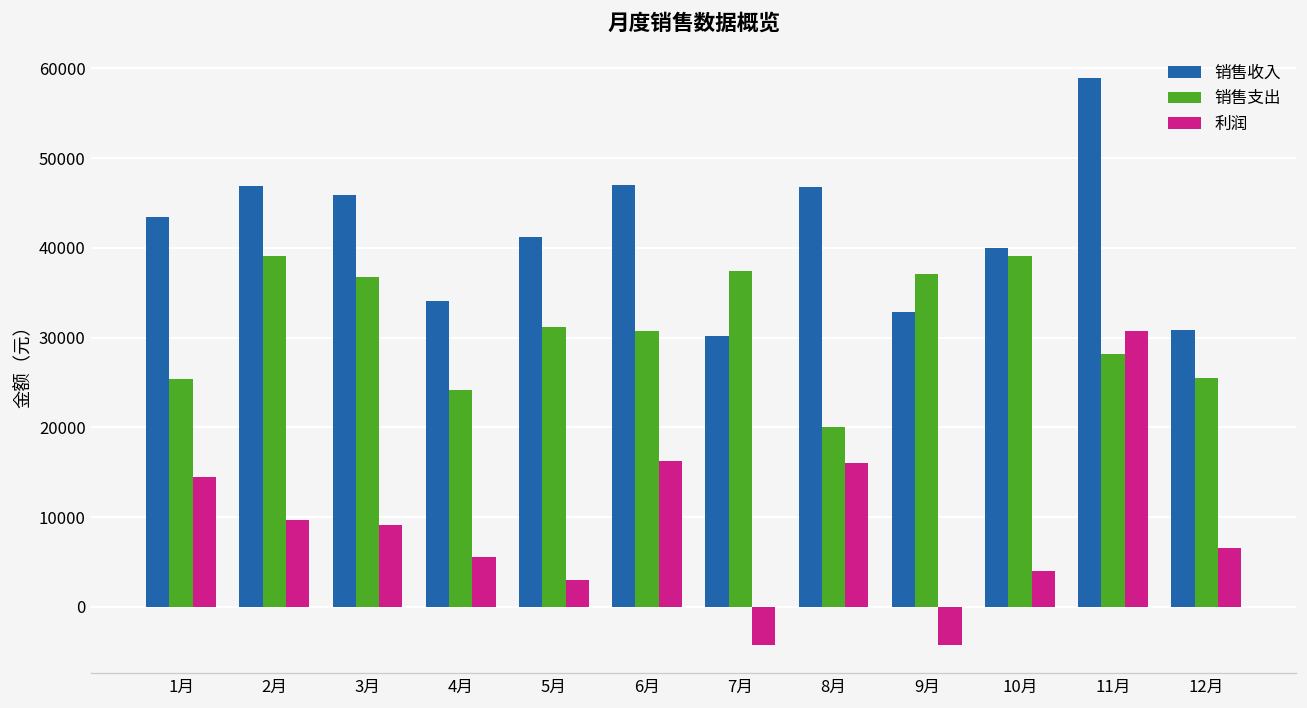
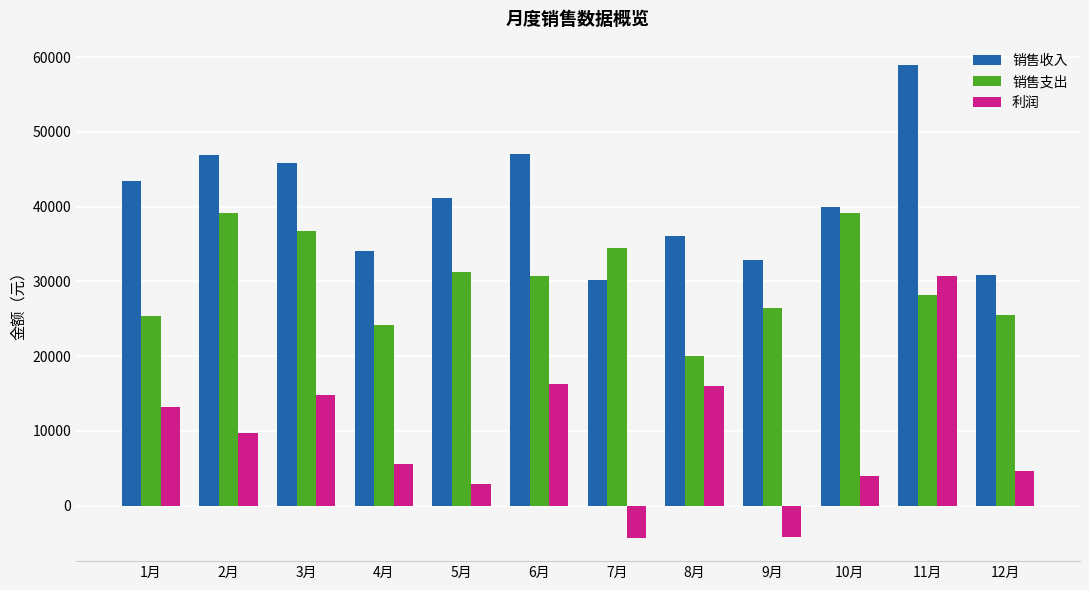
利润, 1月: 15000 -> 13000
利润, 3月: 9000 -> 15000
销售支出, 7月: 37000 -> 34000
销售收入, 8月: 47000 -> 36000
销售支出, 9月: 37000 -> 26000
利润, 12月: 7000 -> 5000
